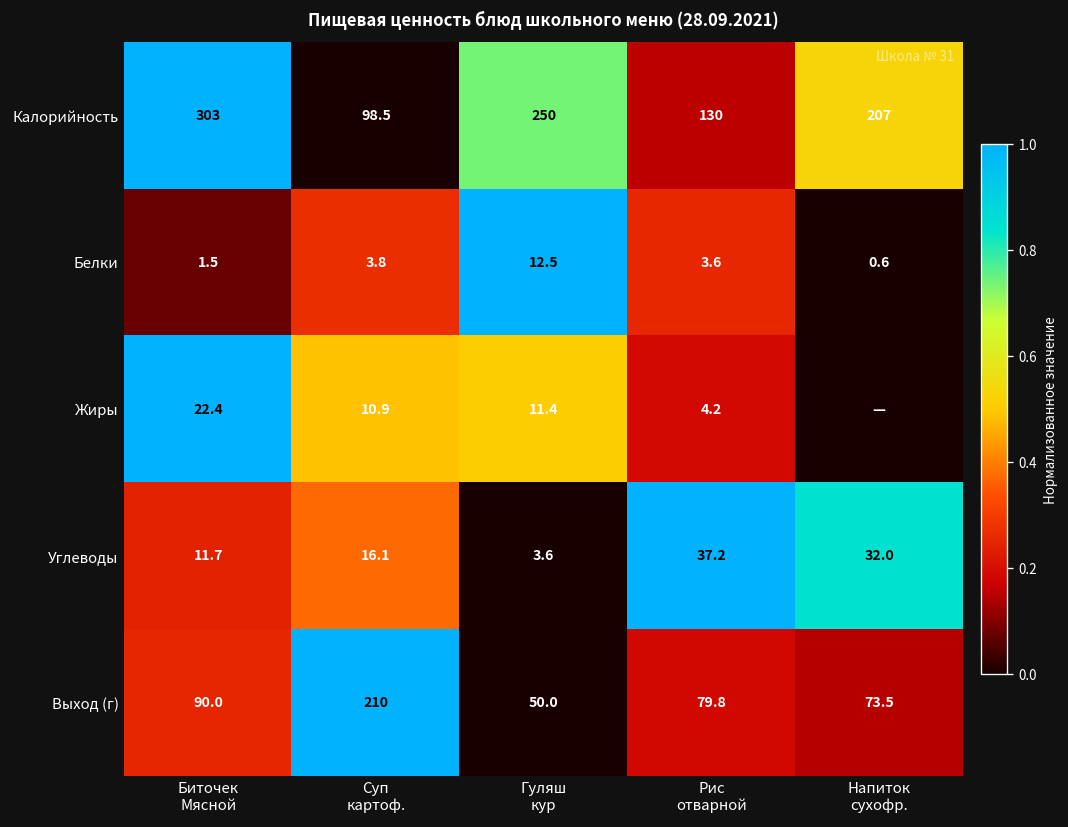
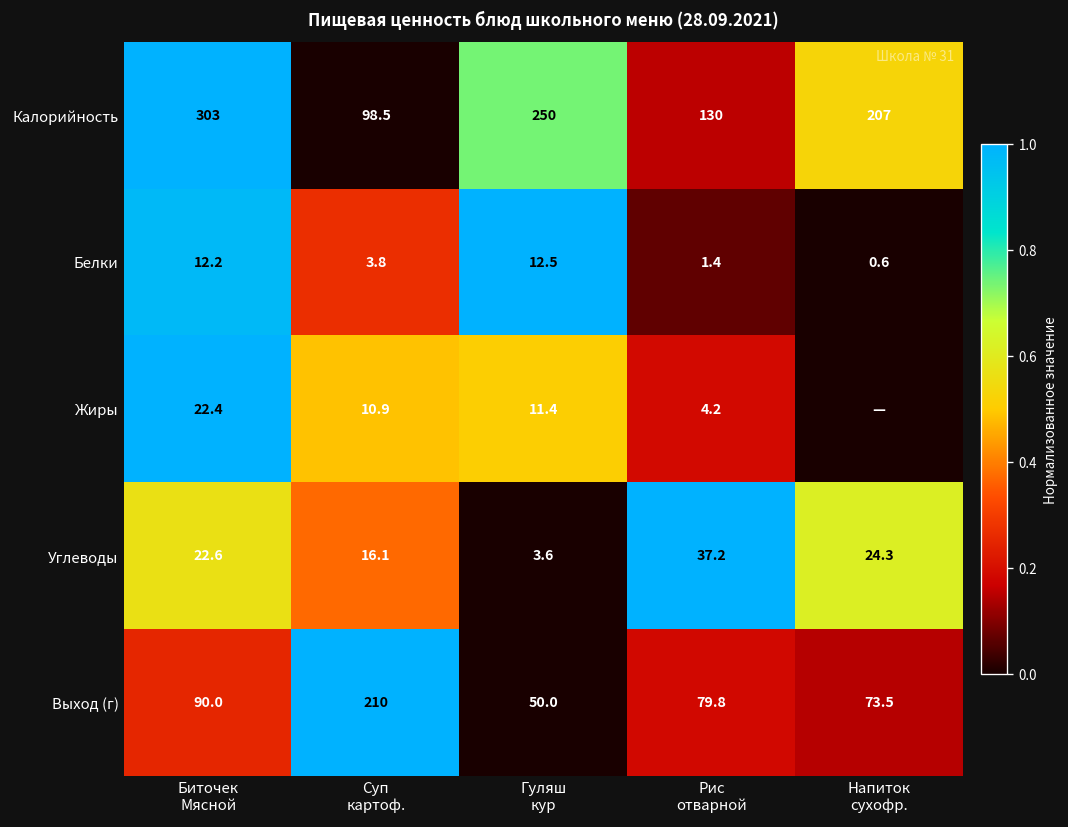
Белки, Биточек Мясной: 1.5 -> 12.2
Белки, Рис отварной: 3.6 -> 1.4
Углеводы, Биточек Мясной: 11.7 -> 22.6
Углеводы, Напиток сухофр.: 32.0 -> 24.3
